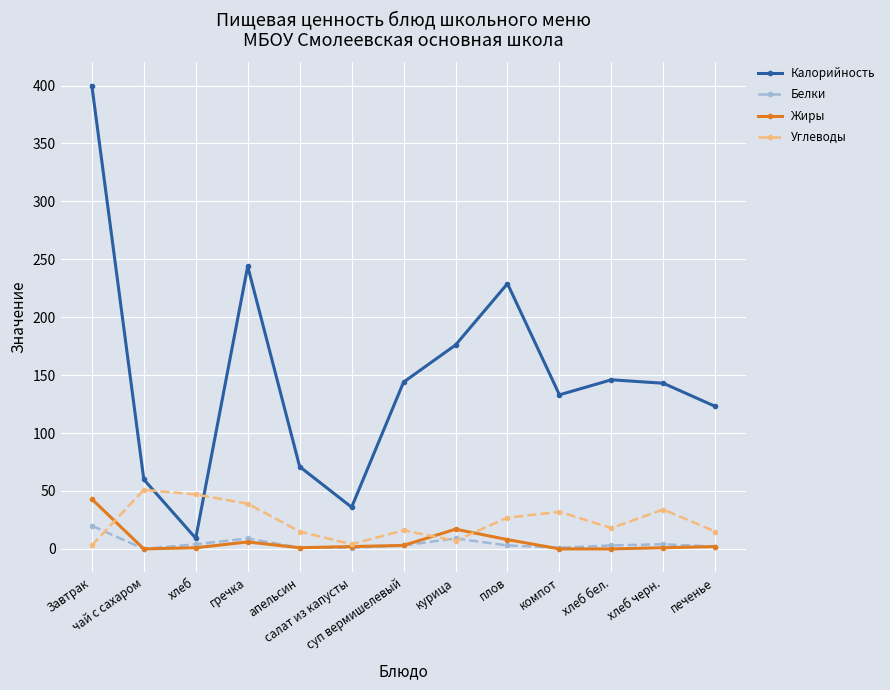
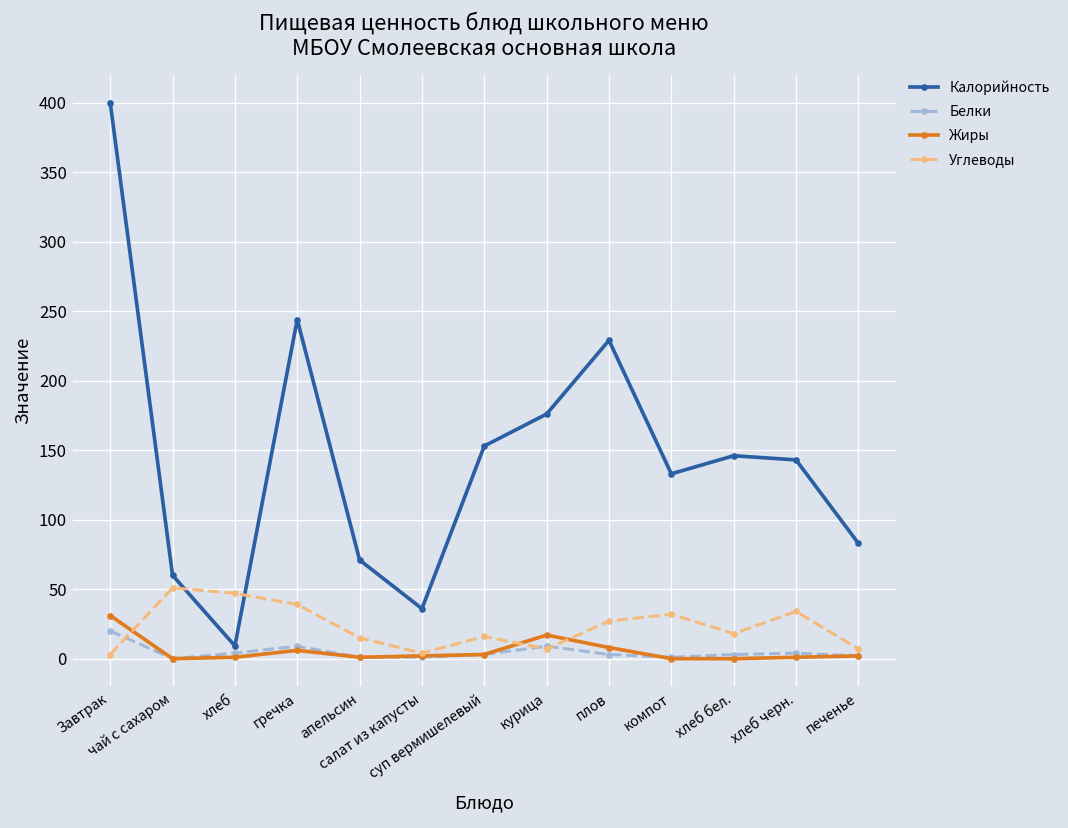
Жиры, Завтрак: 43 -> 31
Калорийность, суп вермишелевый: 144 -> 153
Калорийность, печенье: 123 -> 83
Углеводы, печенье: 15 -> 7
